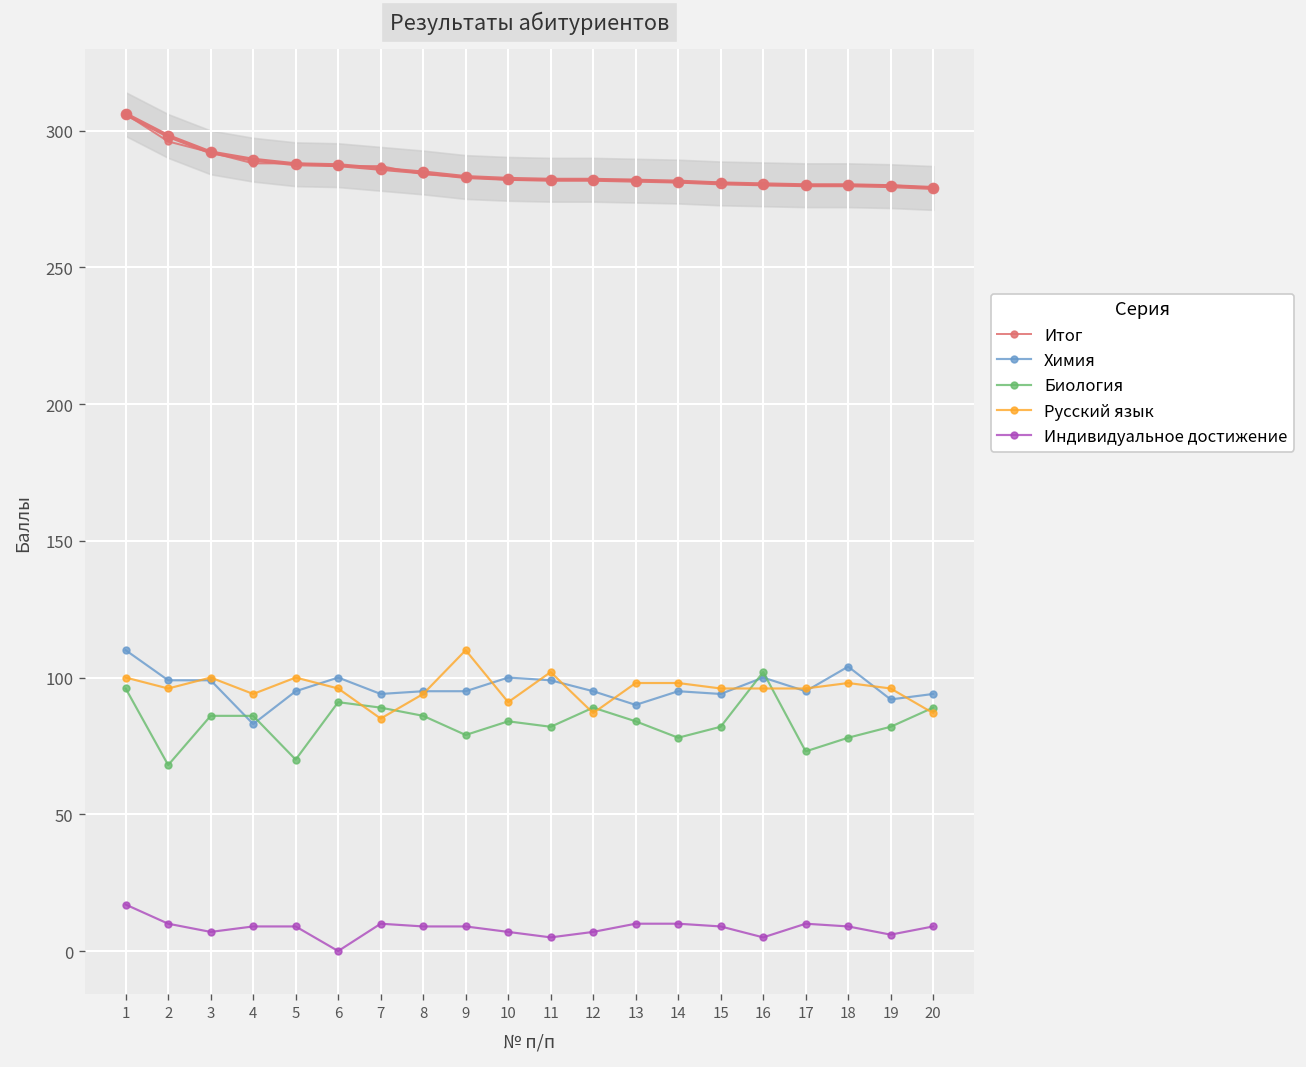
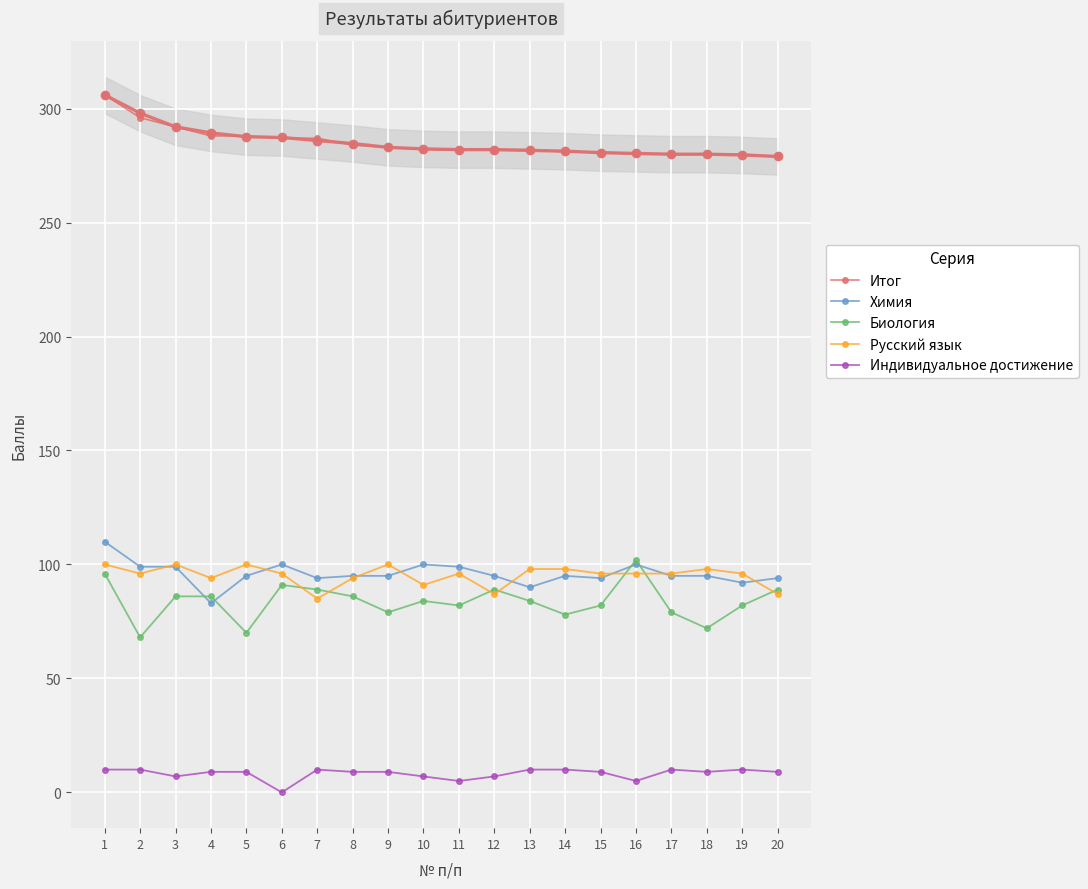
Индивидуальное достижение, 1: 17 -> 10
Русский язык, 9: 110 -> 100
Русский язык, 11: 102 -> 96
Биология, 17: 73 -> 79
Химия, 18: 104 -> 95
Биология, 18: 78 -> 72
Индивидуальное достижение, 19: 6 -> 10
